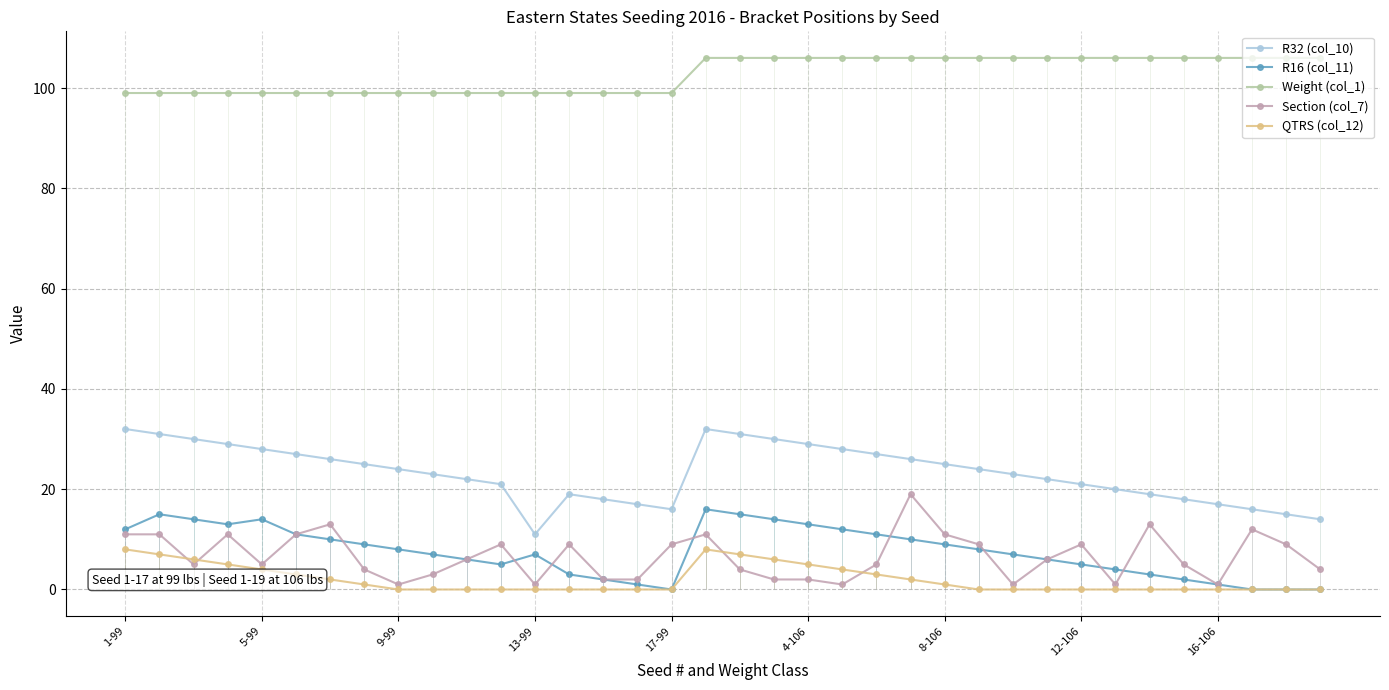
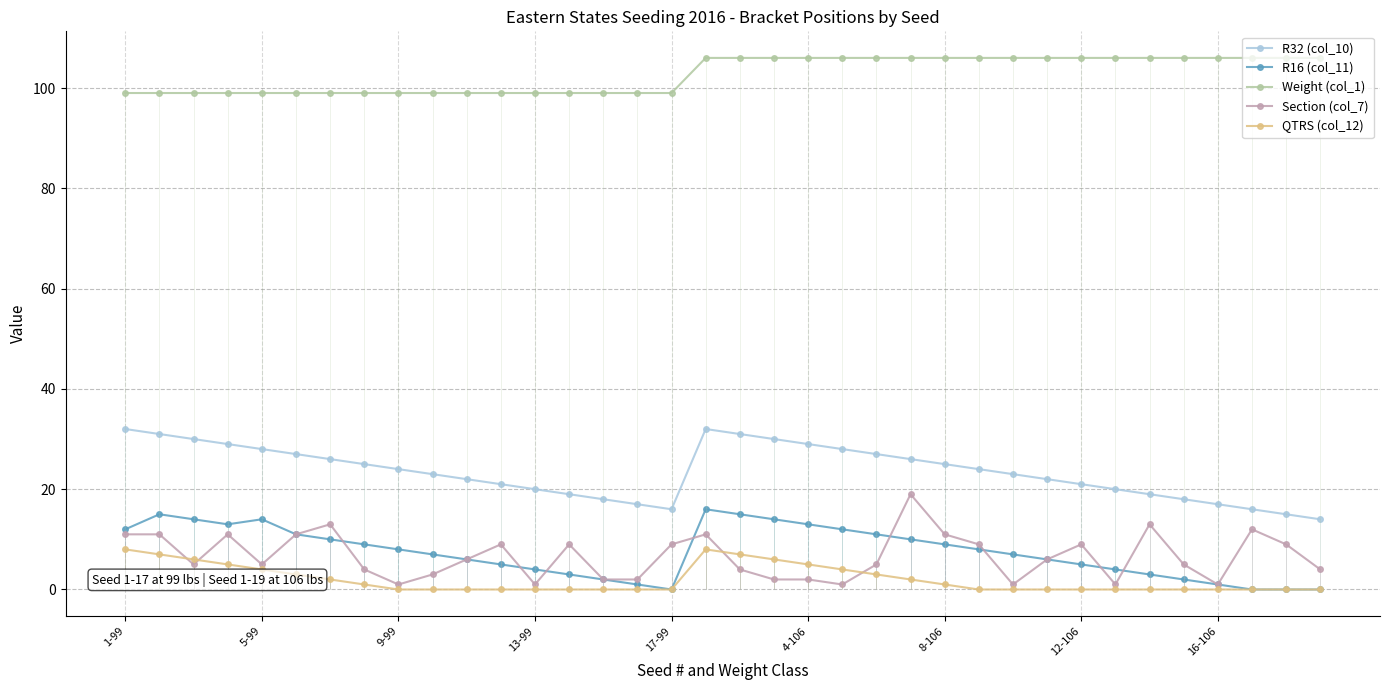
R32 (col_10), 13-99: 11 -> 20
R16 (col_11), 13-99: 7 -> 4
